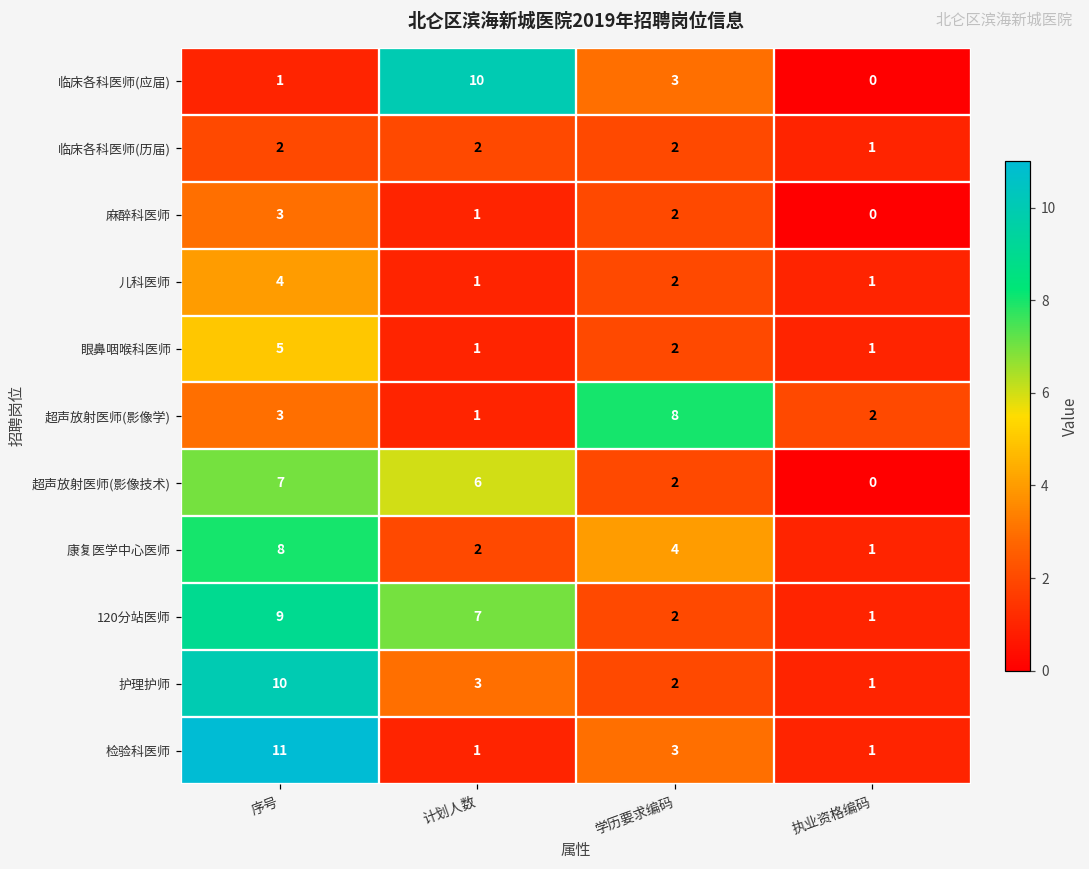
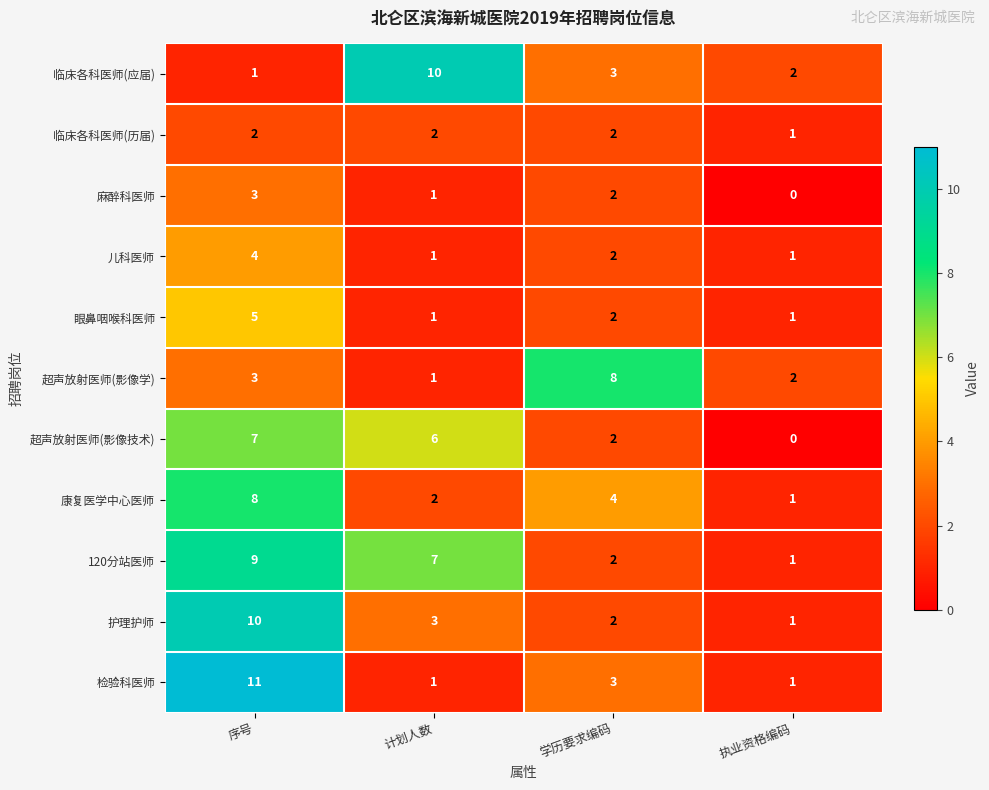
临床各科医师(应届), 执业资格编码: 0 -> 2
